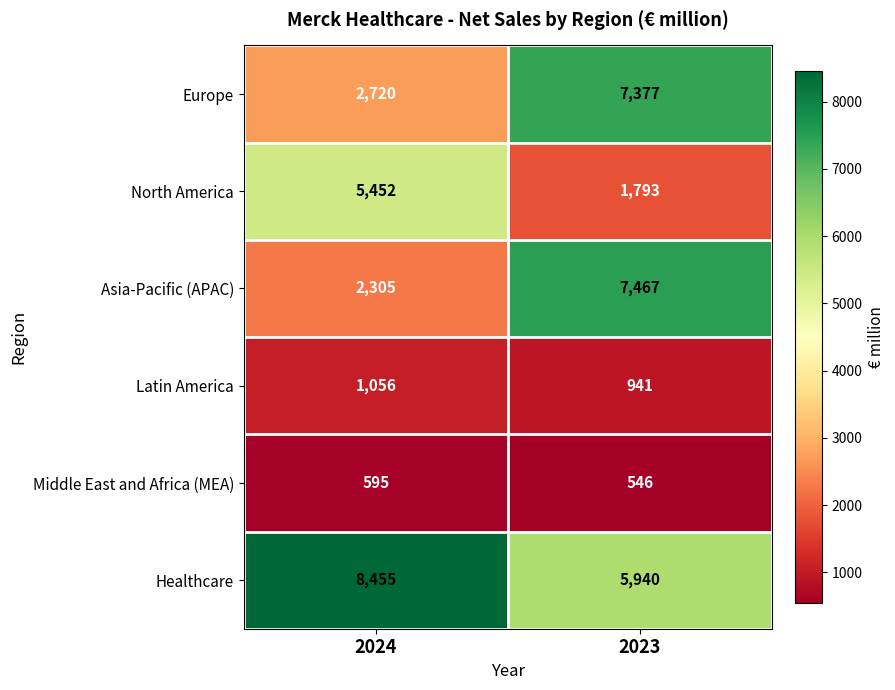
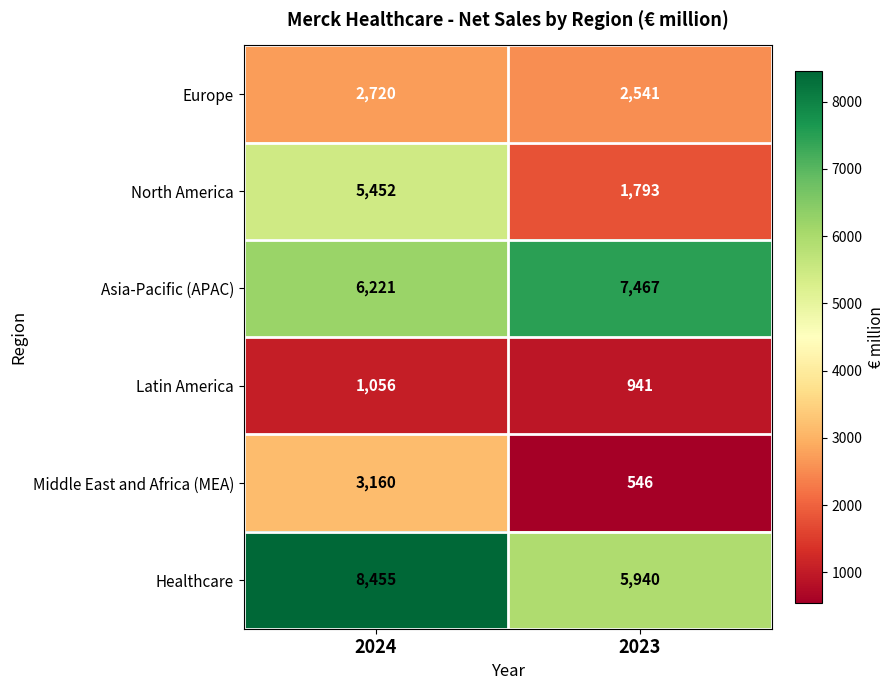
Europe, 2023: 7,377 -> 2,541
Asia-Pacific (APAC), 2024: 2,305 -> 6,221
Middle East and Africa (MEA), 2024: 595 -> 3,160
